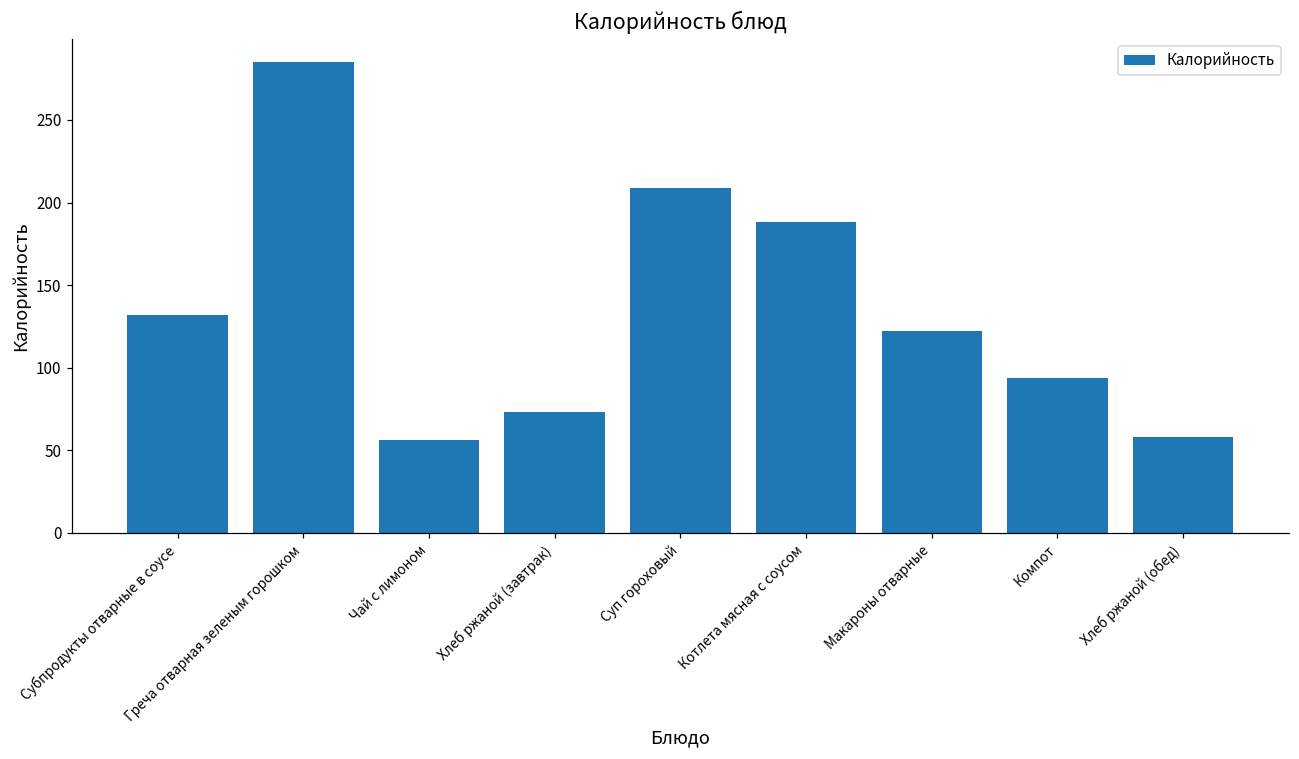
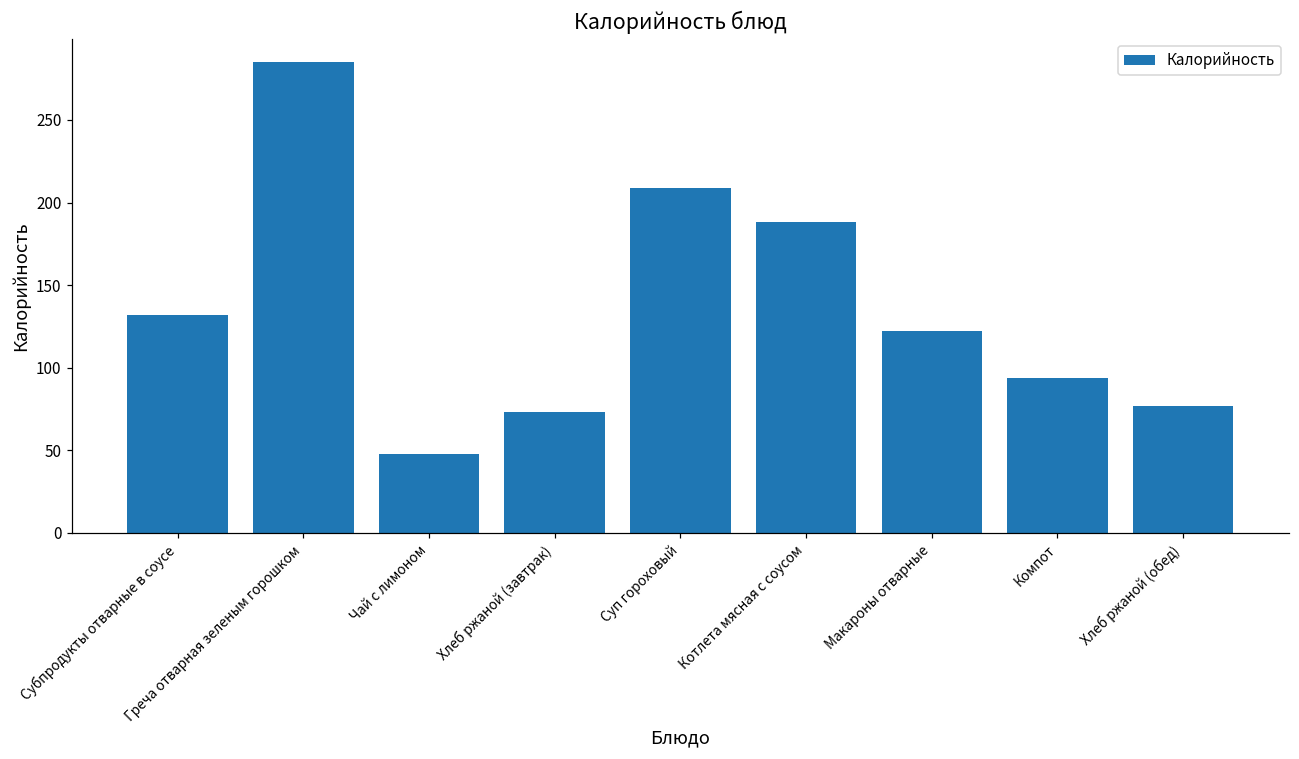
Чай с лимоном: 56 -> 48
Хлеб ржаной (обед): 58 -> 77
